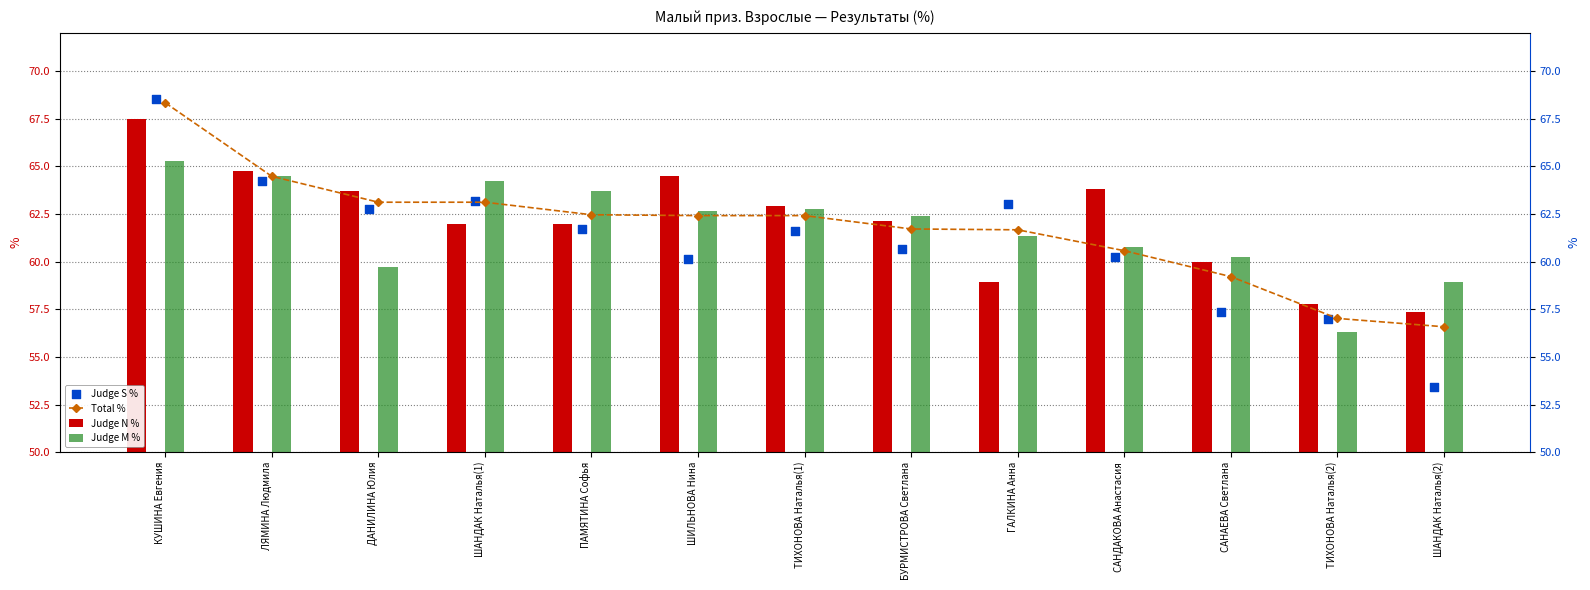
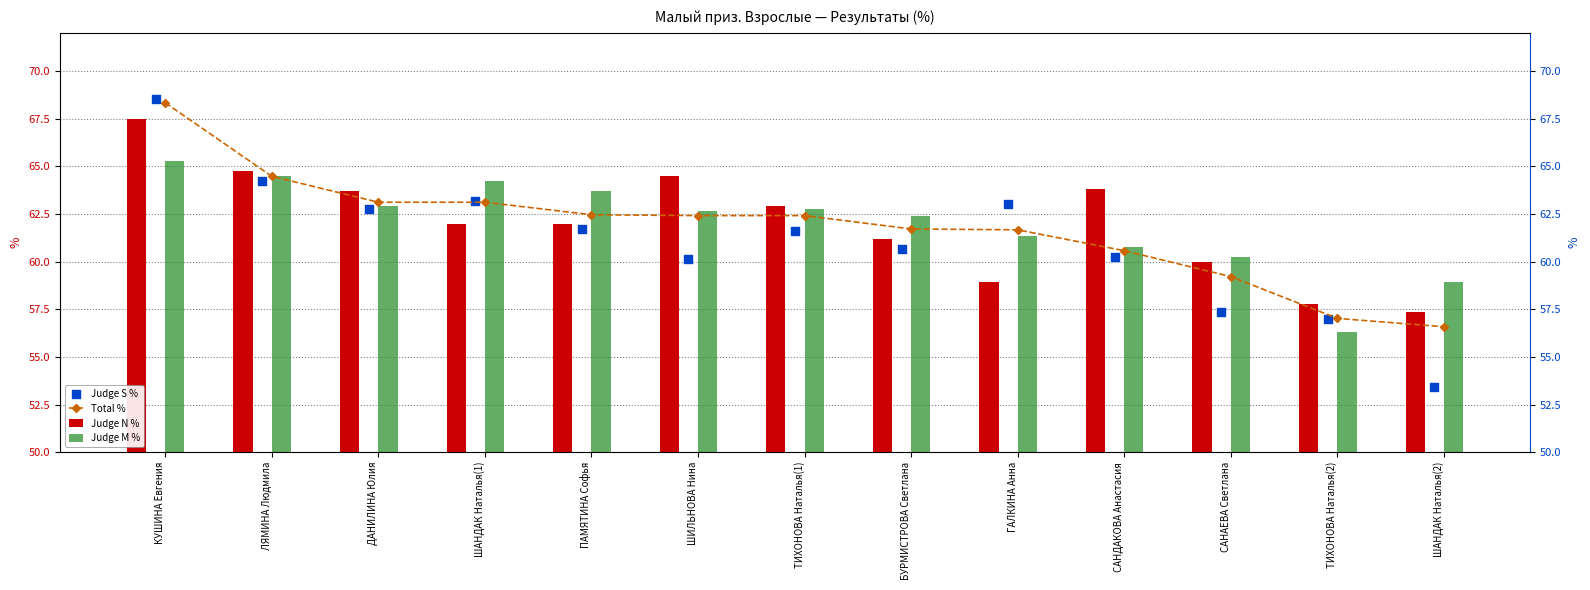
Judge M %, ДАНИЛИНА Юлия: 59.7 -> 62.9
Judge N %, БУРМИСТРОВА Светлана: 62.1 -> 61.2
